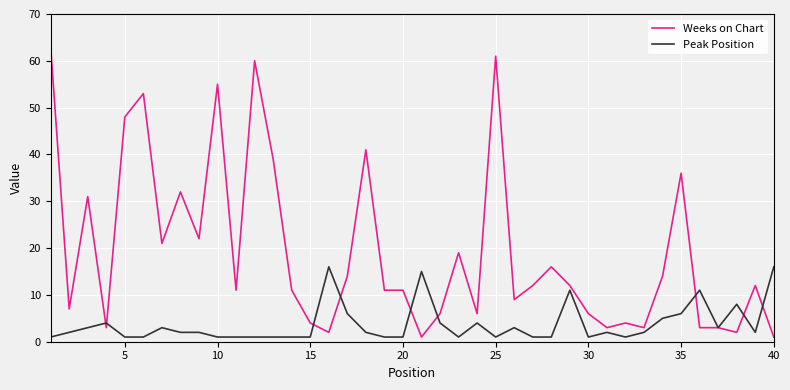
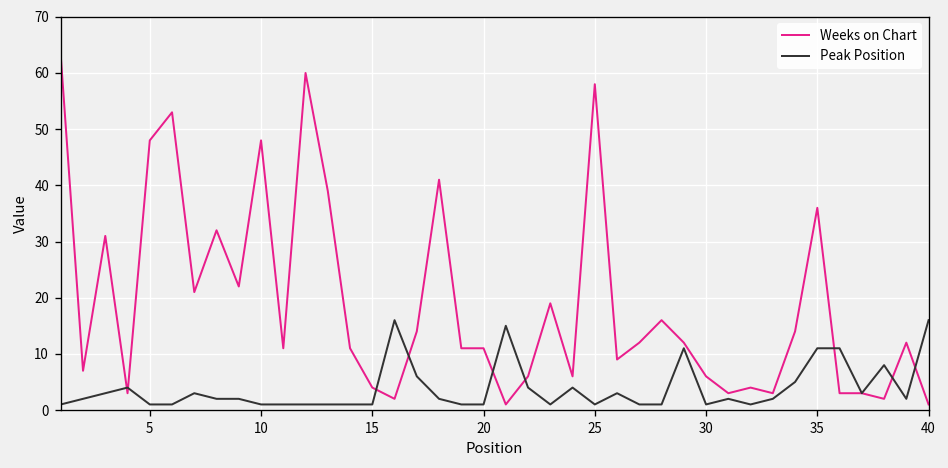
Weeks on Chart, 10: 55 -> 48
Weeks on Chart, 25: 61 -> 58
Peak Position, 35: 6 -> 11
